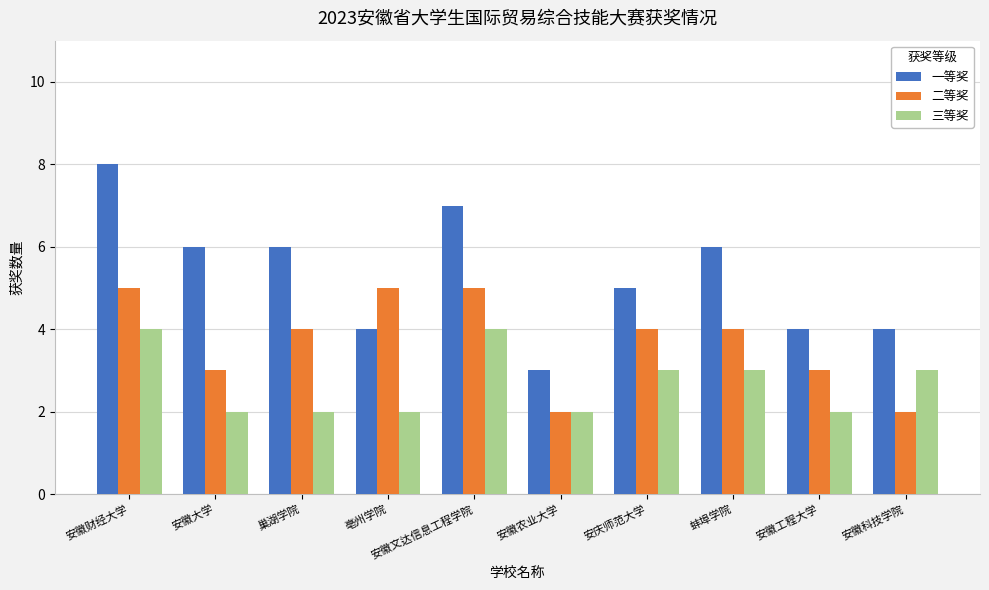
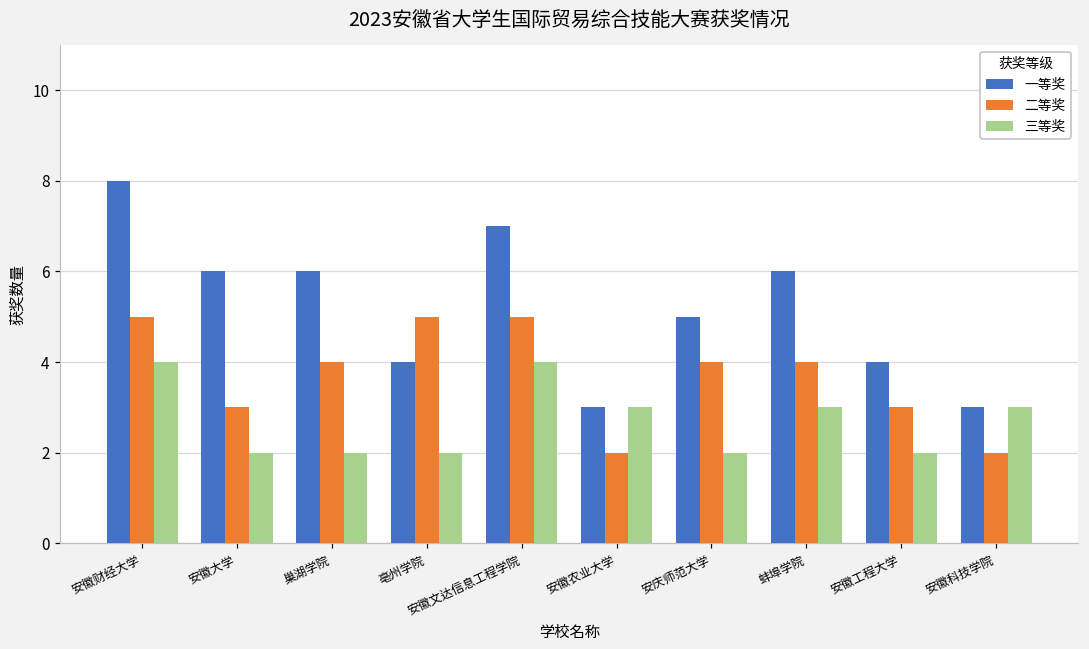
三等奖, 安徽农业大学: 2 -> 3
三等奖, 安庆师范大学: 3 -> 2
一等奖, 安徽科技学院: 4 -> 3
